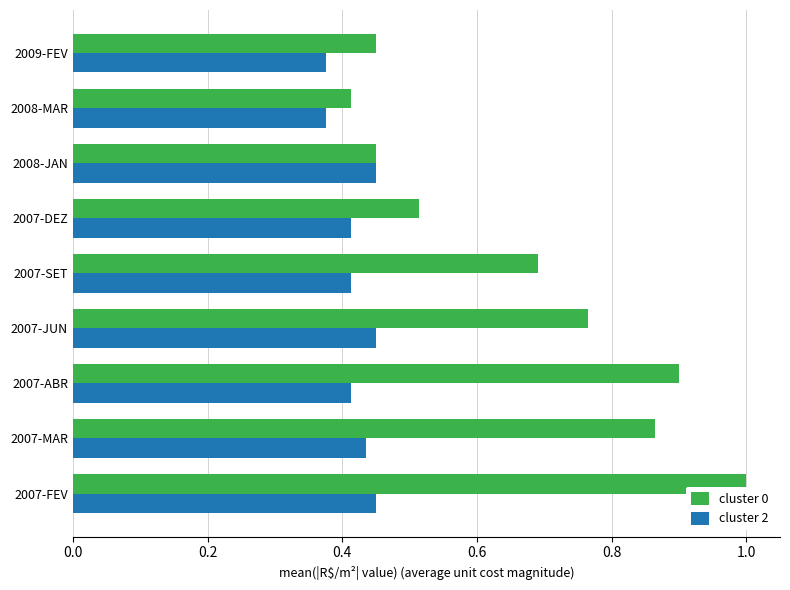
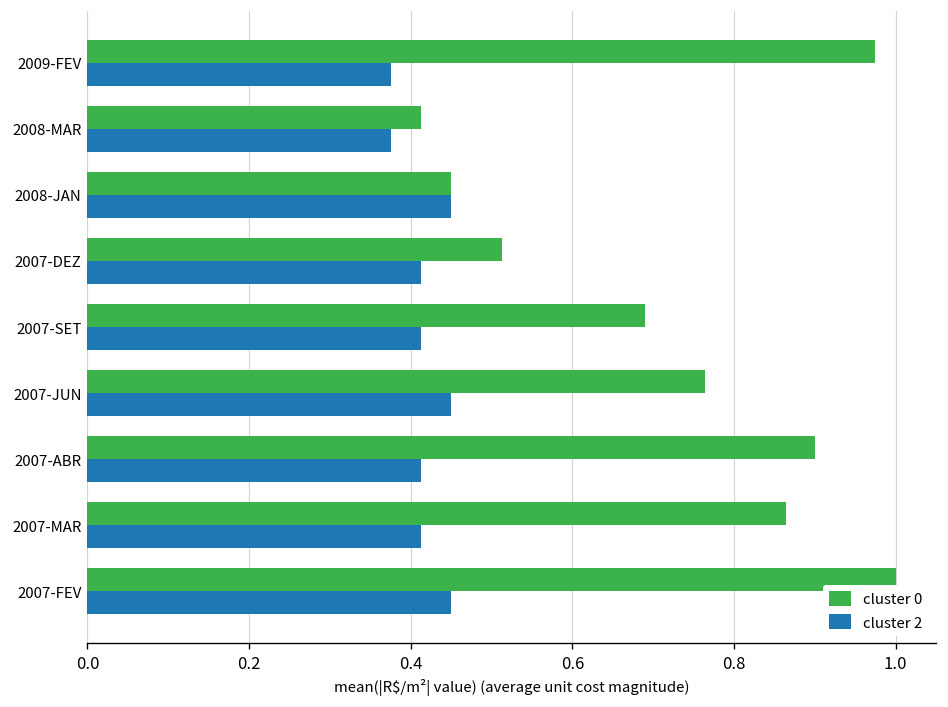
cluster 0, 2009-FEV: 0.45 -> 0.97
cluster 2, 2007-MAR: 0.44 -> 0.41
